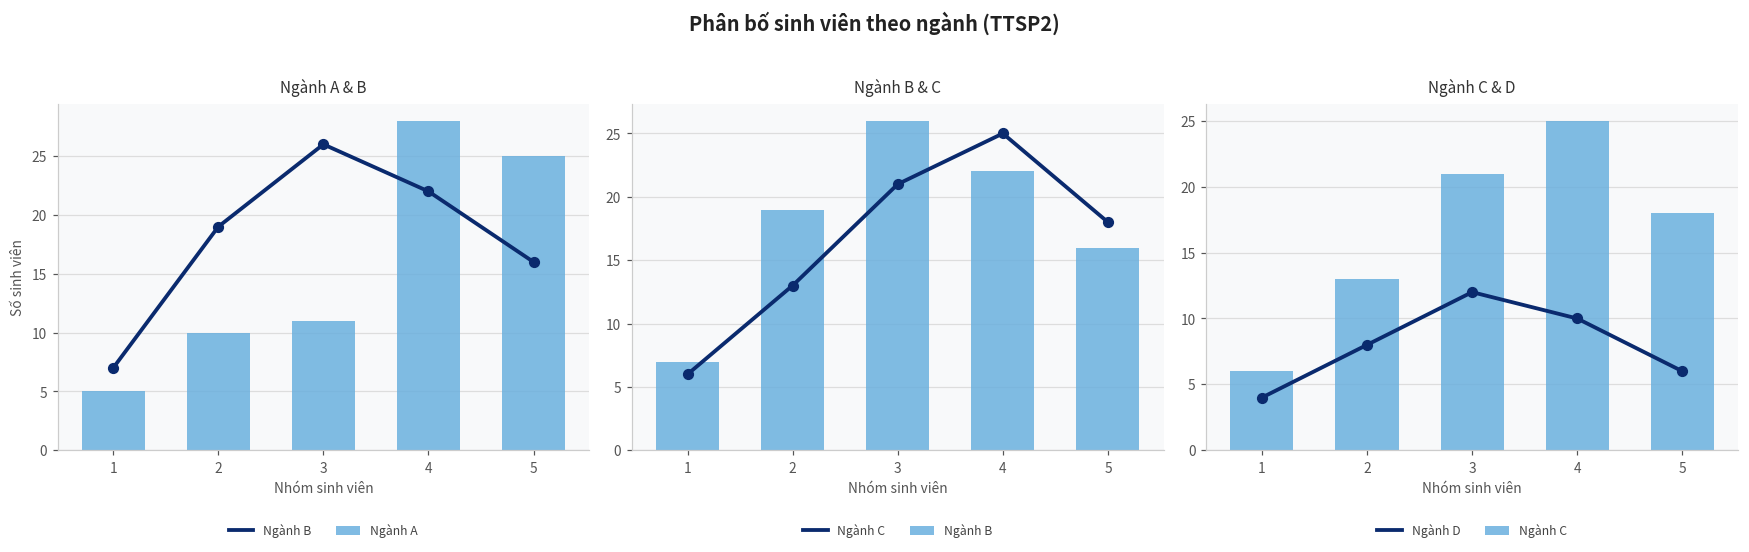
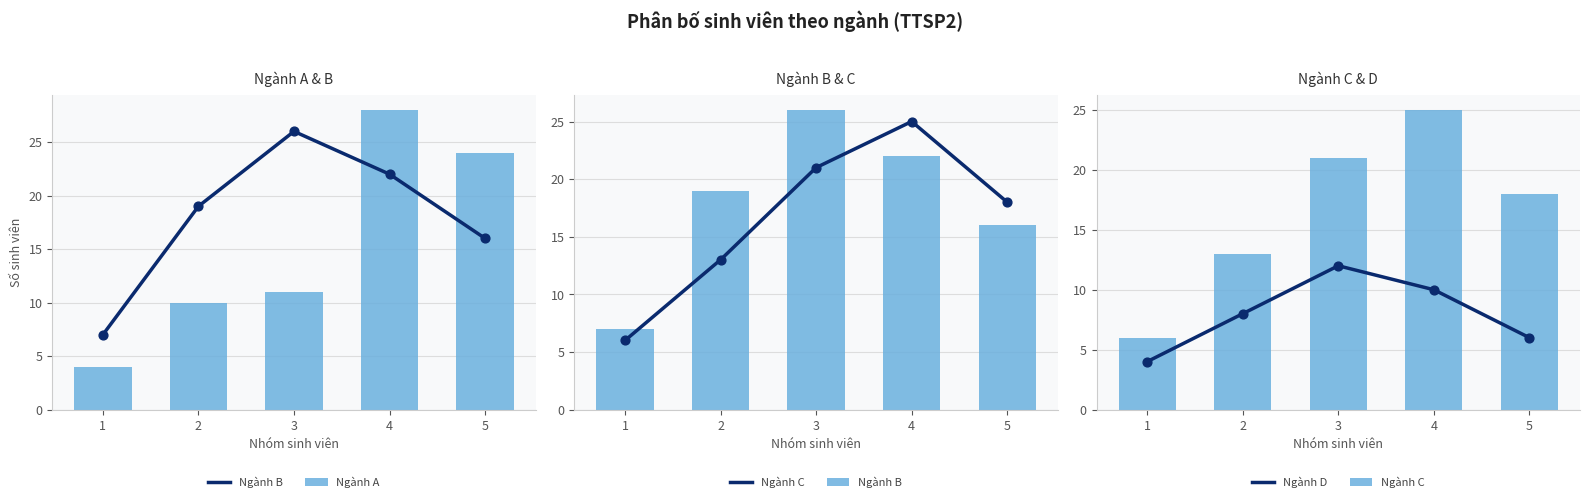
Ngành A & B, Ngành A, 1: 5 -> 4
Ngành A & B, Ngành A, 5: 25 -> 24
